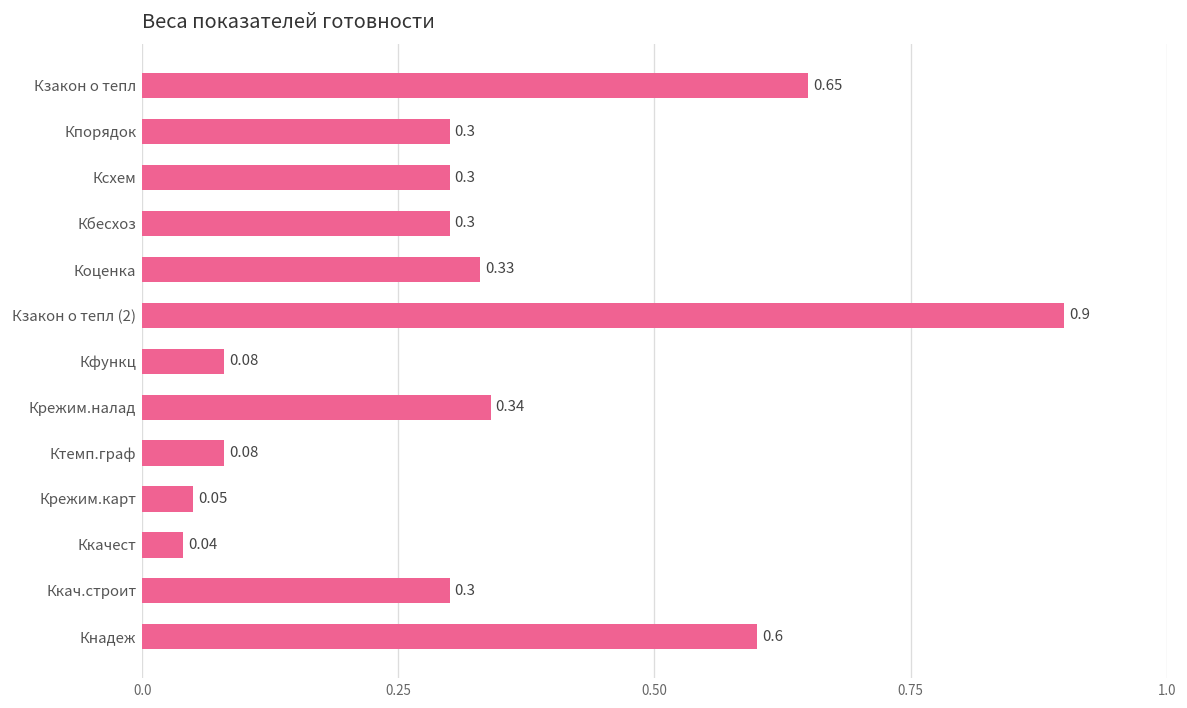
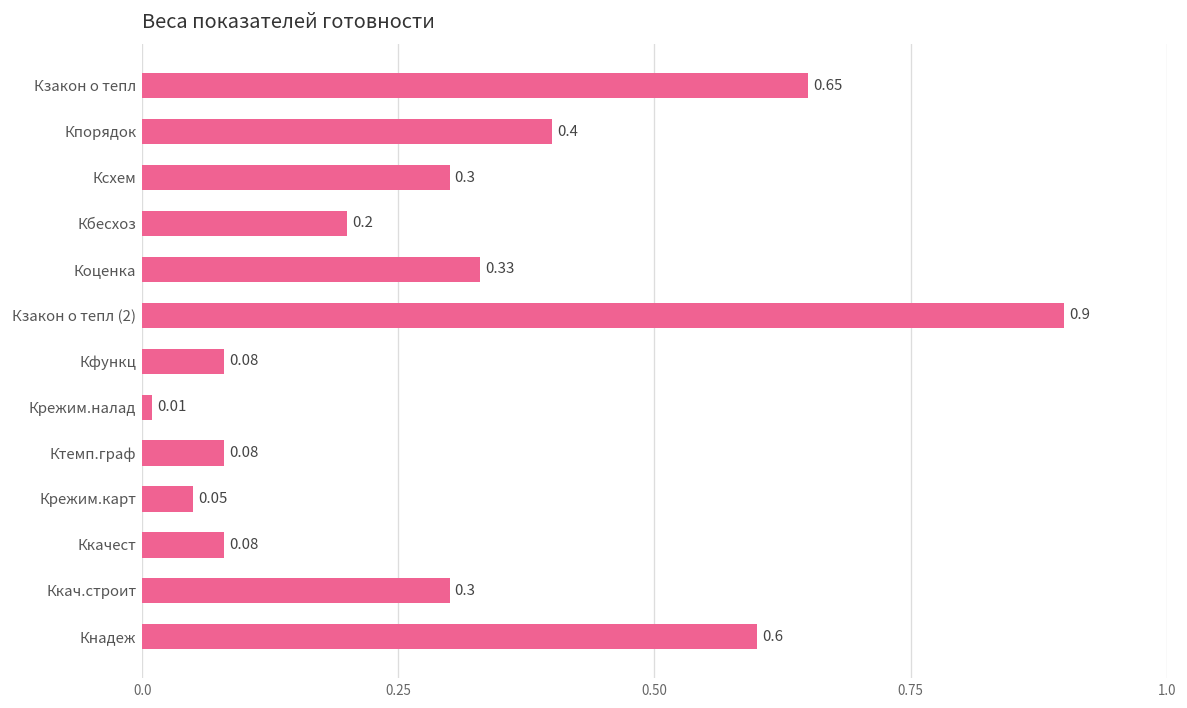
Кпорядок: 0.3 -> 0.4
Кбесхоз: 0.3 -> 0.2
Крежим.налад: 0.34 -> 0.01
Ккачест: 0.04 -> 0.08
